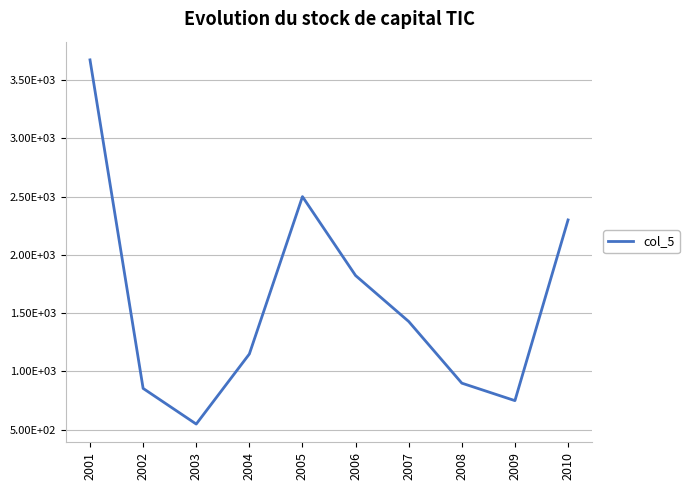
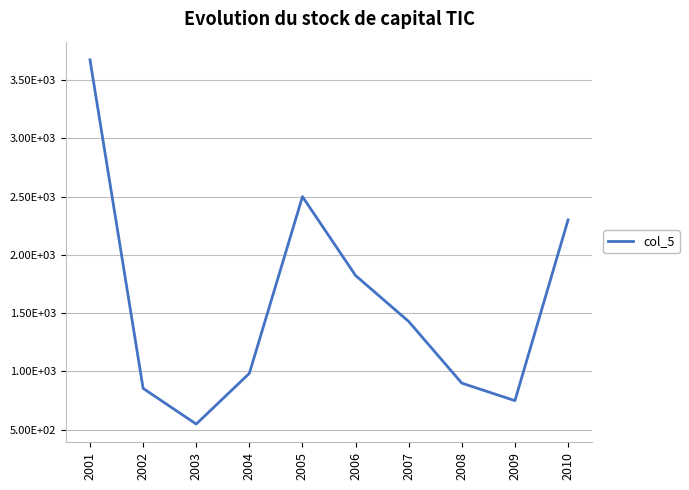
2004: 1150 -> 980
